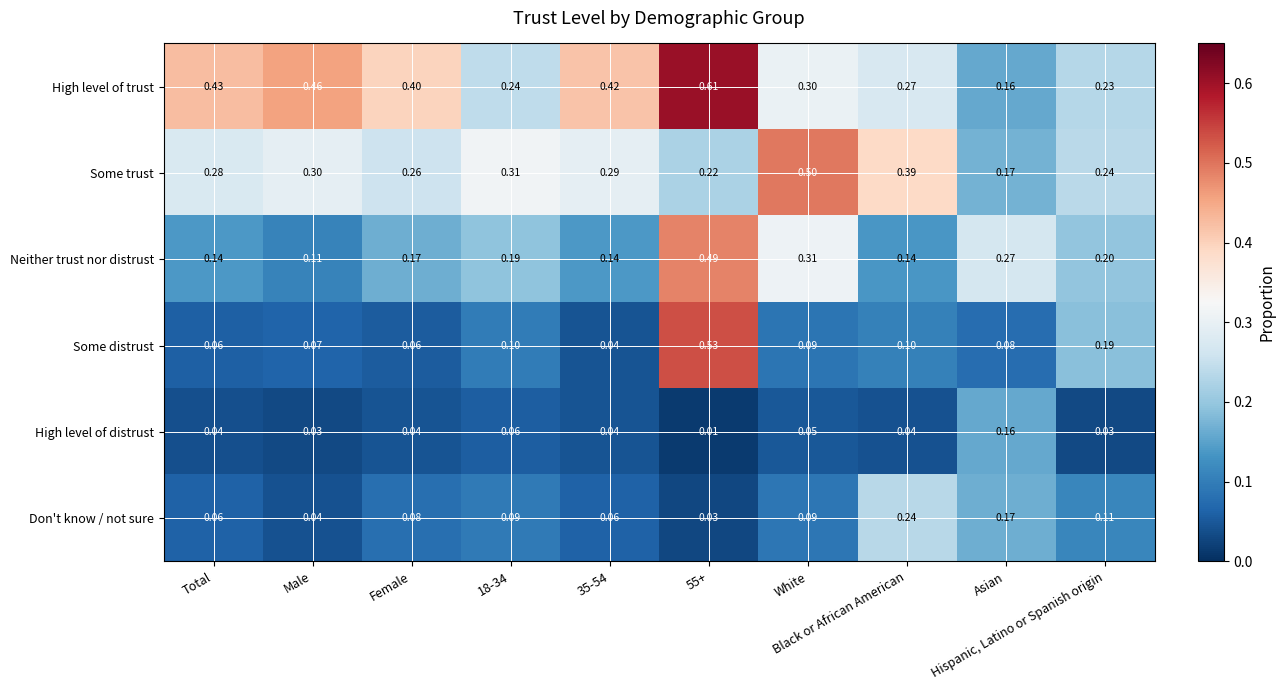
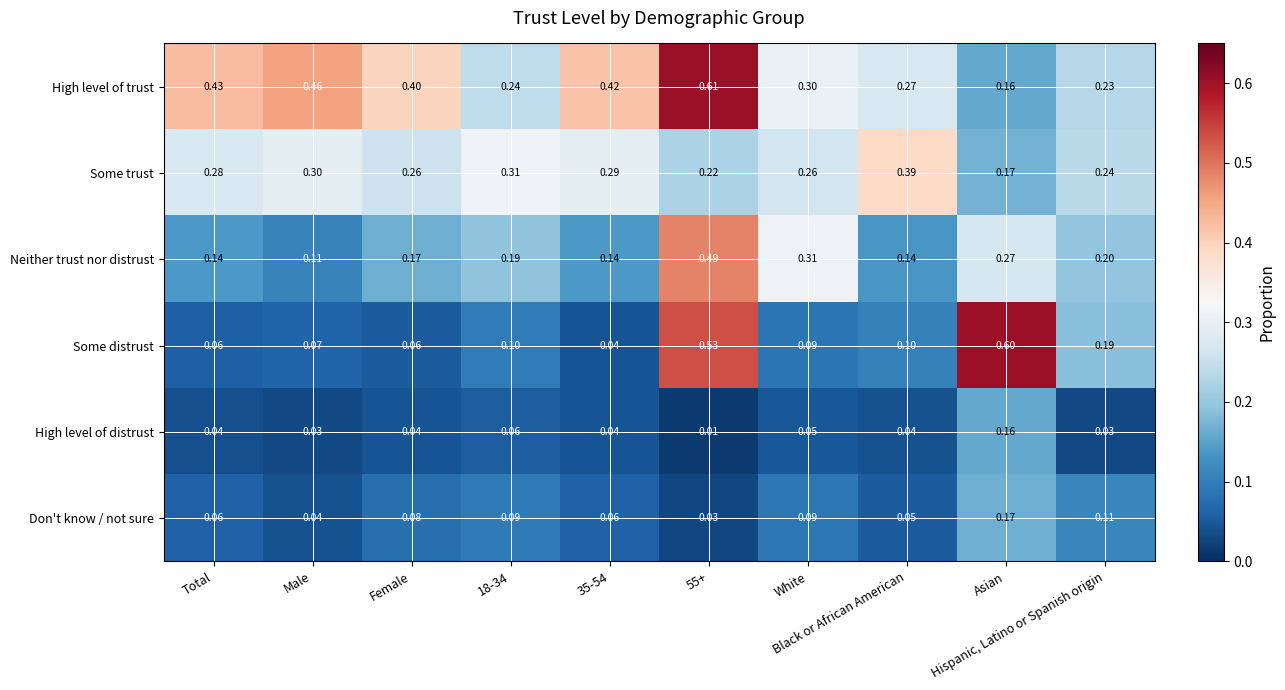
Some trust, White: 0.50 -> 0.26
Some distrust, Asian: 0.08 -> 0.60
Don't know / not sure, Black or African American: 0.24 -> 0.05
